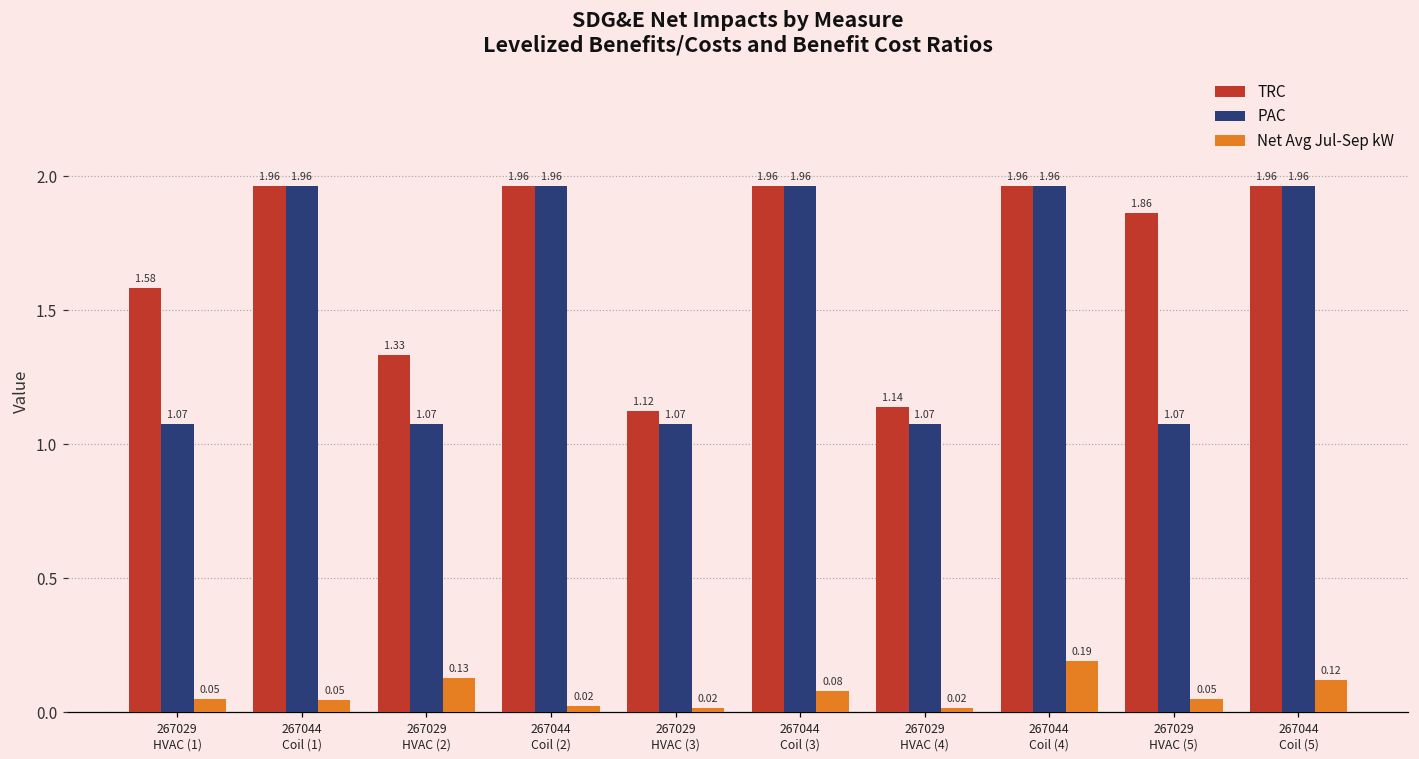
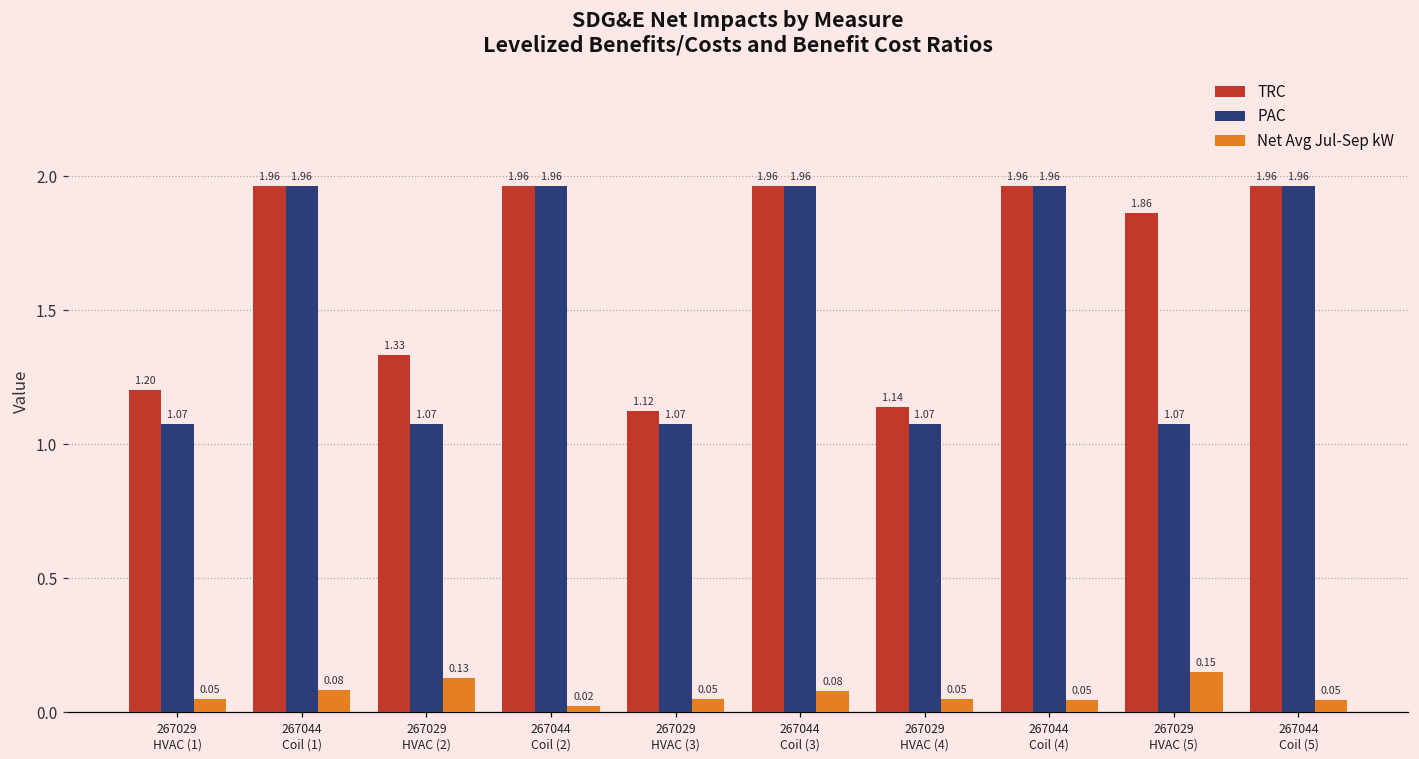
TRC, 267029 HVAC (1): 1.58 -> 1.20
Net Avg Jul-Sep kW, 267044 Coil (1): 0.05 -> 0.08
Net Avg Jul-Sep kW, 267029 HVAC (3): 0.02 -> 0.05
Net Avg Jul-Sep kW, 267029 HVAC (4): 0.02 -> 0.05
Net Avg Jul-Sep kW, 267044 Coil (4): 0.19 -> 0.05
Net Avg Jul-Sep kW, 267029 HVAC (5): 0.05 -> 0.15
Net Avg Jul-Sep kW, 267044 Coil (5): 0.12 -> 0.05
